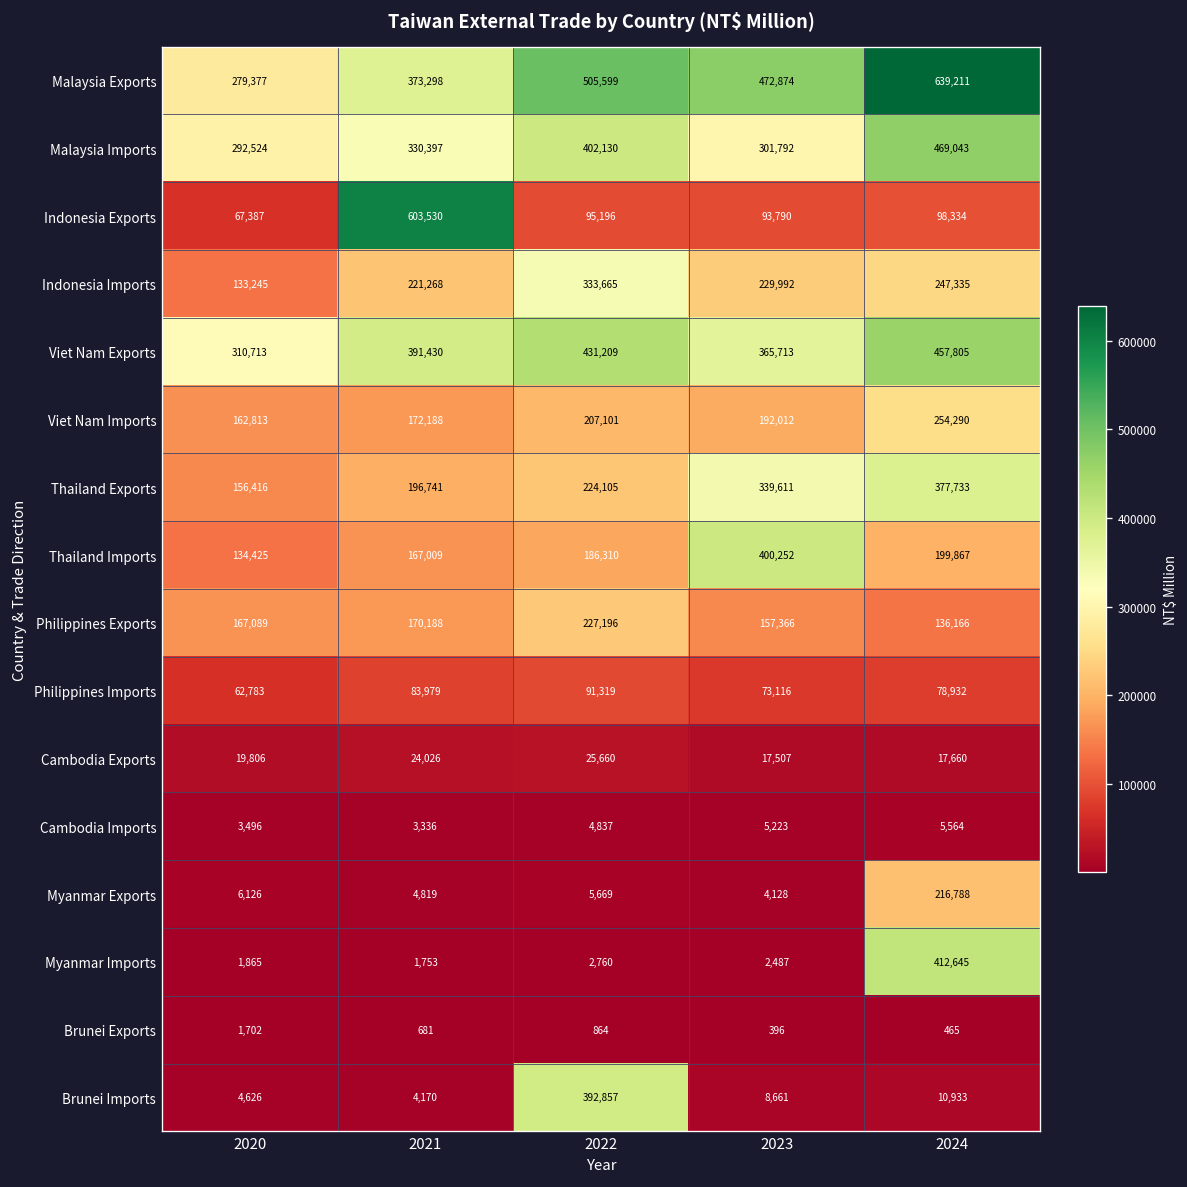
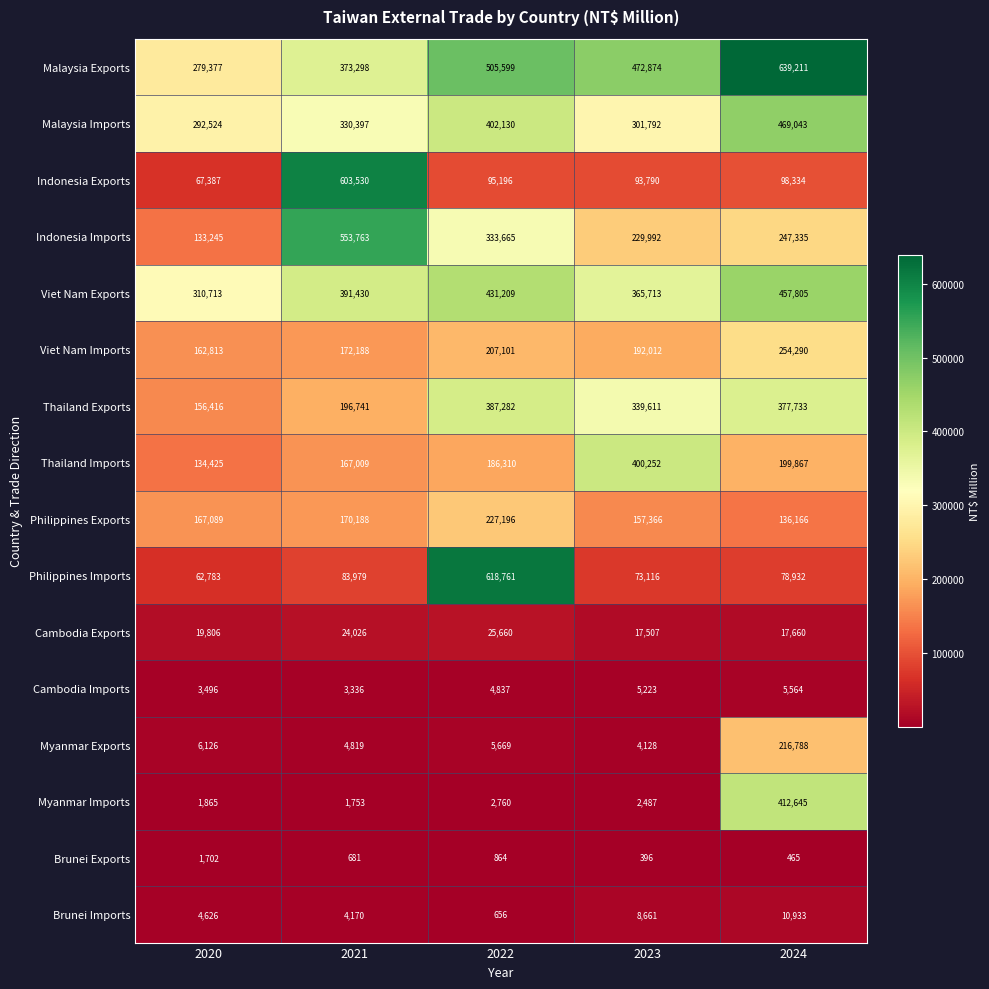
Indonesia Imports, 2021: 221,268 -> 553,763
Thailand Exports, 2022: 224,105 -> 387,282
Philippines Imports, 2022: 91,319 -> 618,761
Brunei Imports, 2022: 392,857 -> 656
